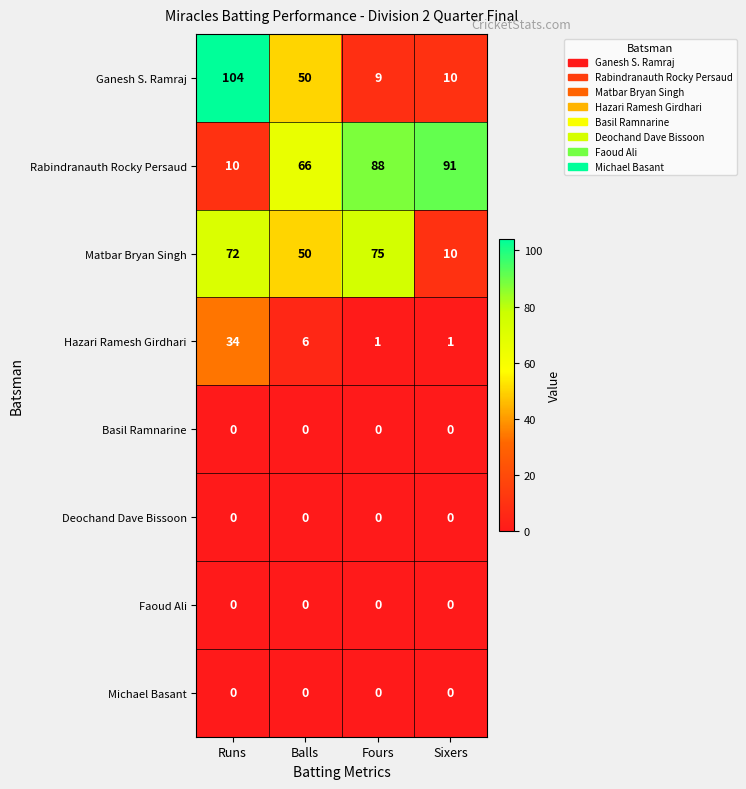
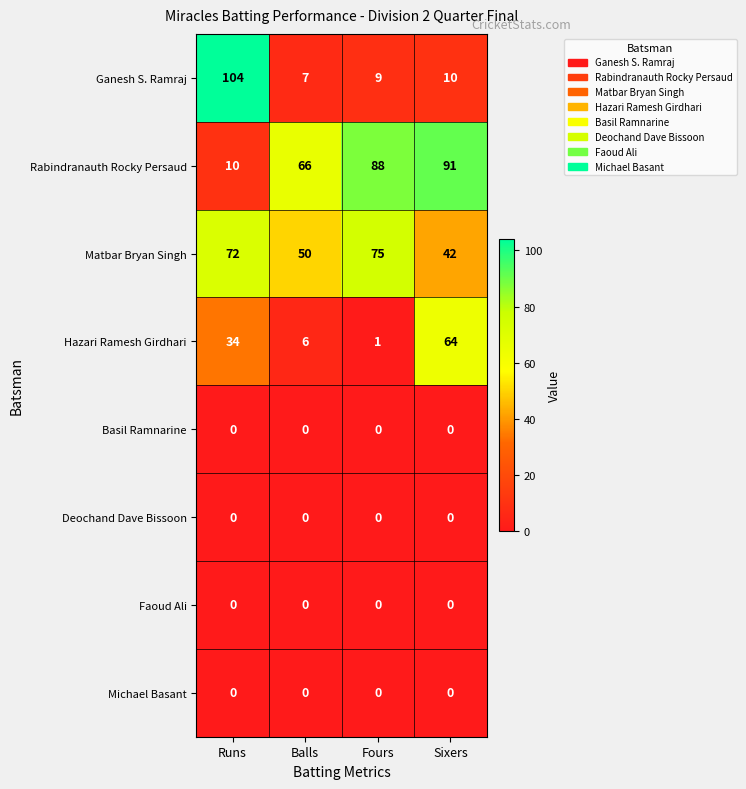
Ganesh S. Ramraj, Balls: 50 -> 7
Matbar Bryan Singh, Sixers: 10 -> 42
Hazari Ramesh Girdhari, Sixers: 1 -> 64
